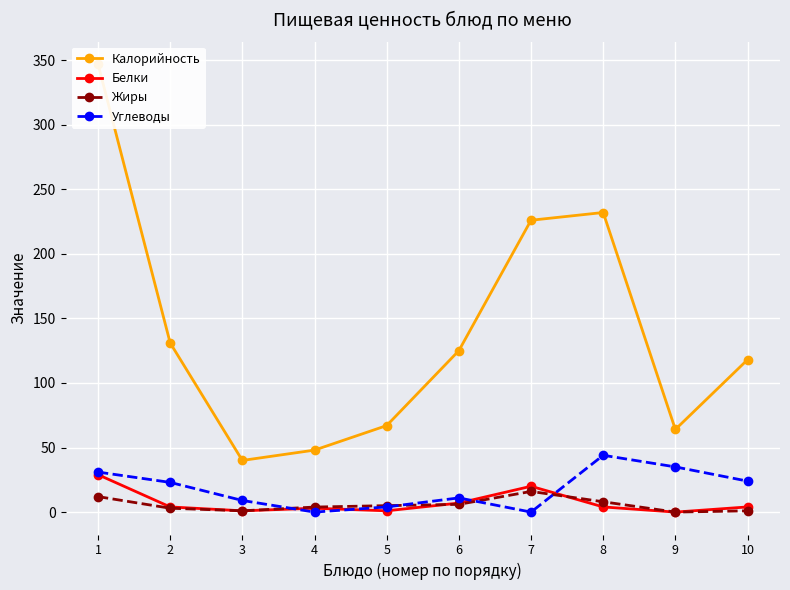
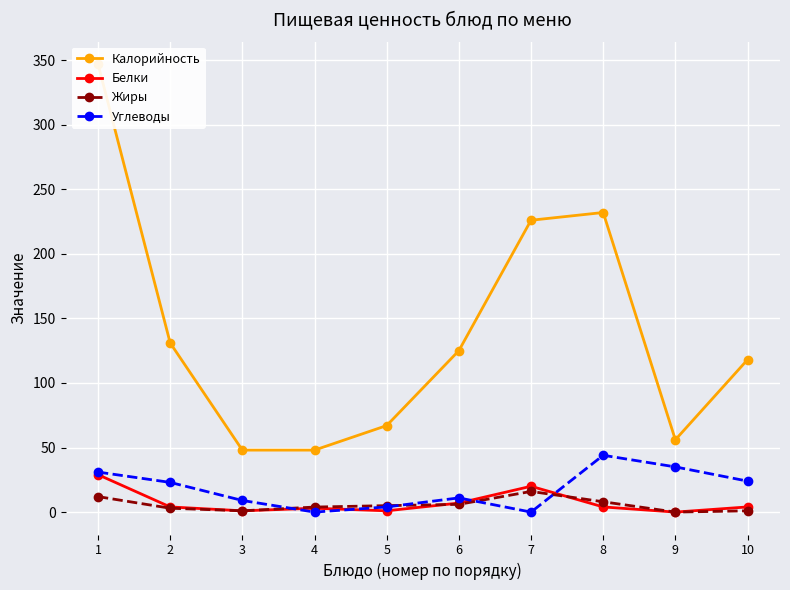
Калорийность, 3: 40 -> 48
Калорийность, 9: 64 -> 56
